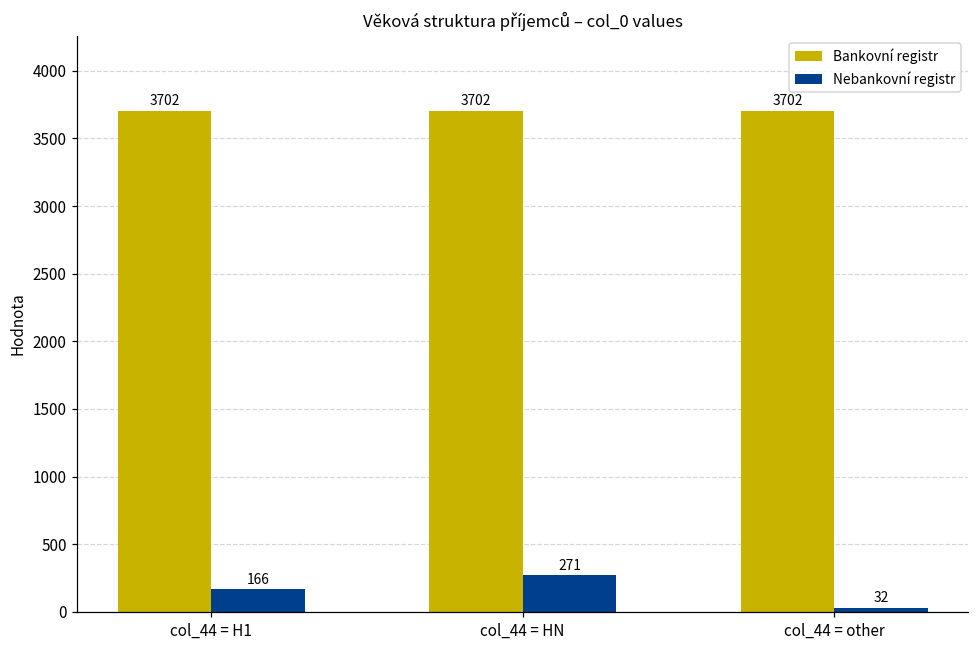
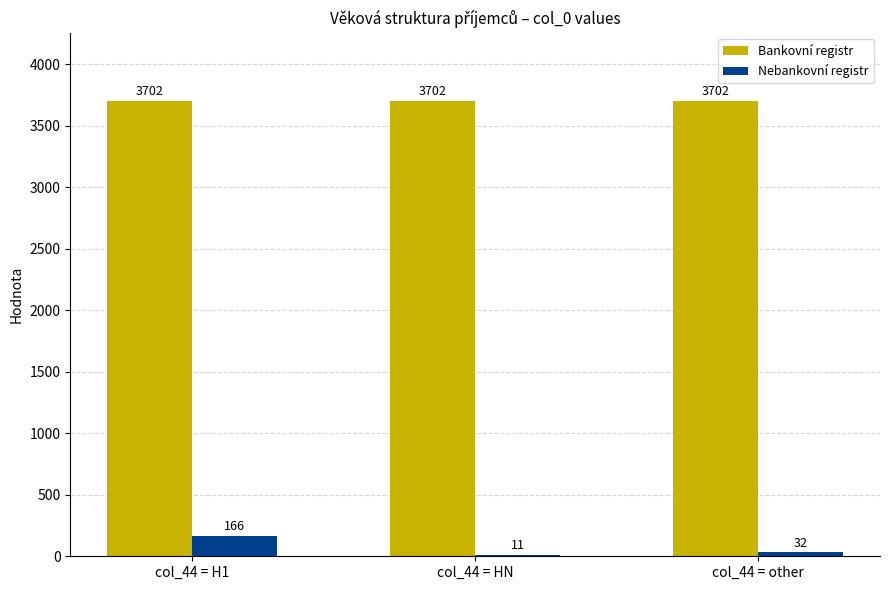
Nebankovní registr, col_44 = HN: 271 -> 11
